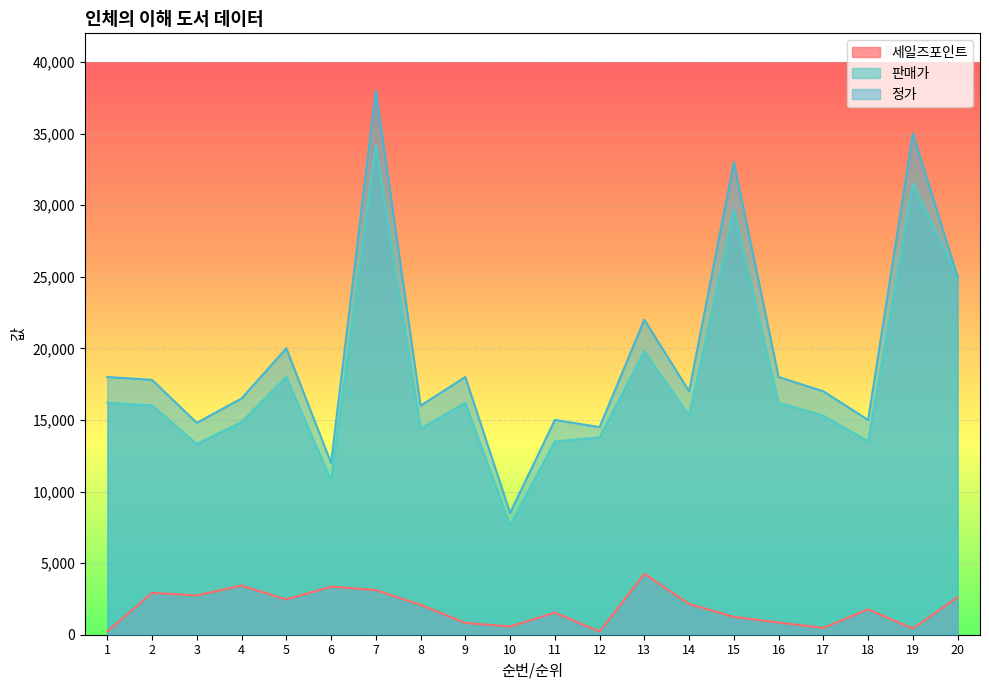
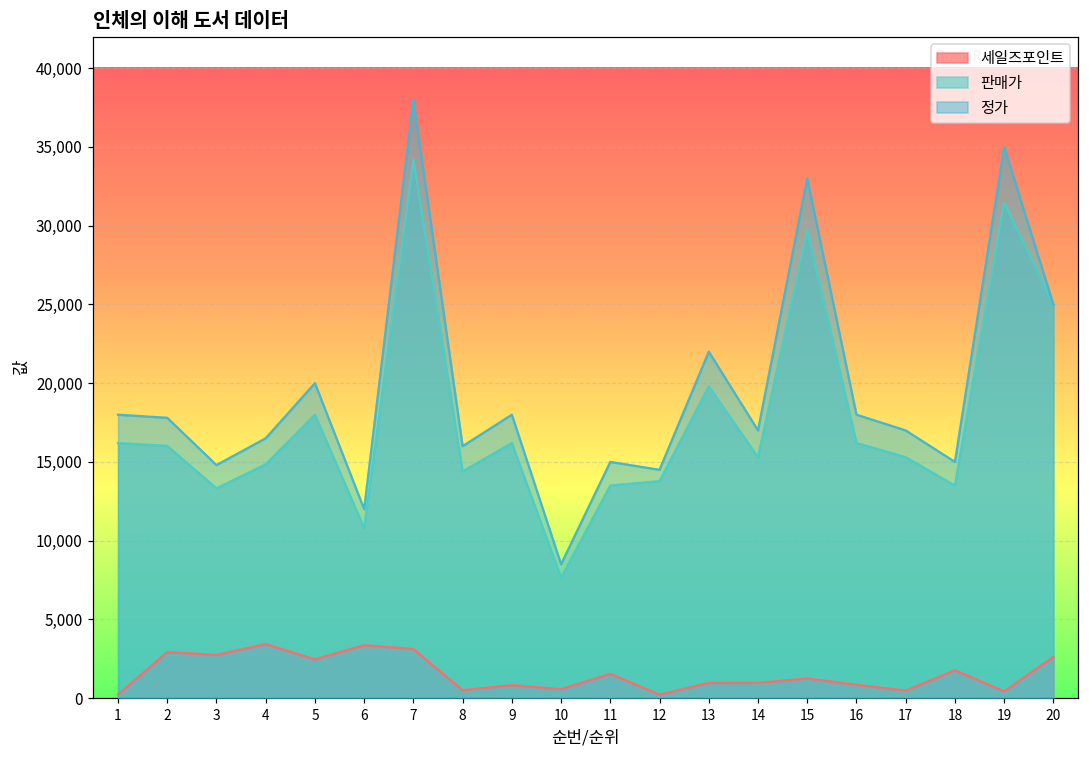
세일즈포인트, 8: 2,100 -> 500
세일즈포인트, 13: 4,300 -> 1,000
세일즈포인트, 14: 2,100 -> 1,000
